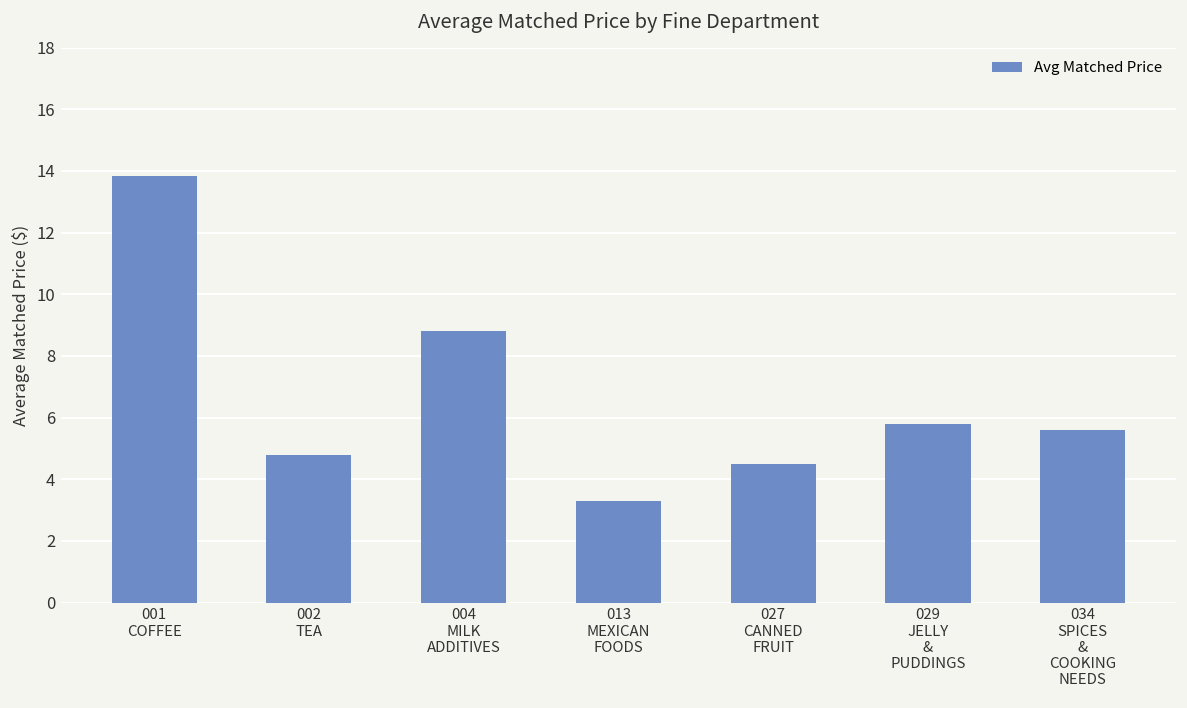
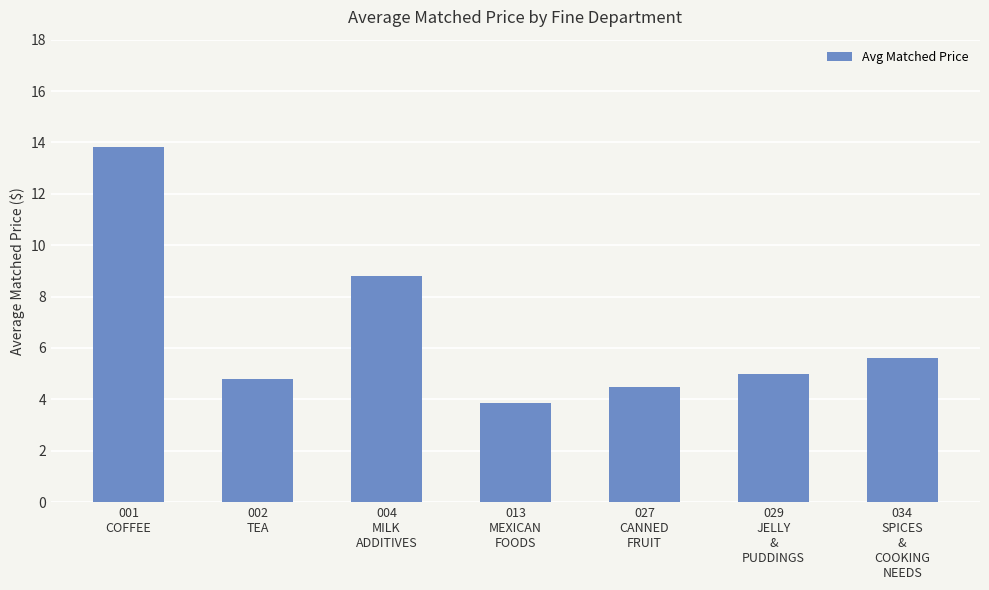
013 MEXICAN FOODS: 3.3 -> 3.8
029 JELLY & PUDDINGS: 5.8 -> 5.0
